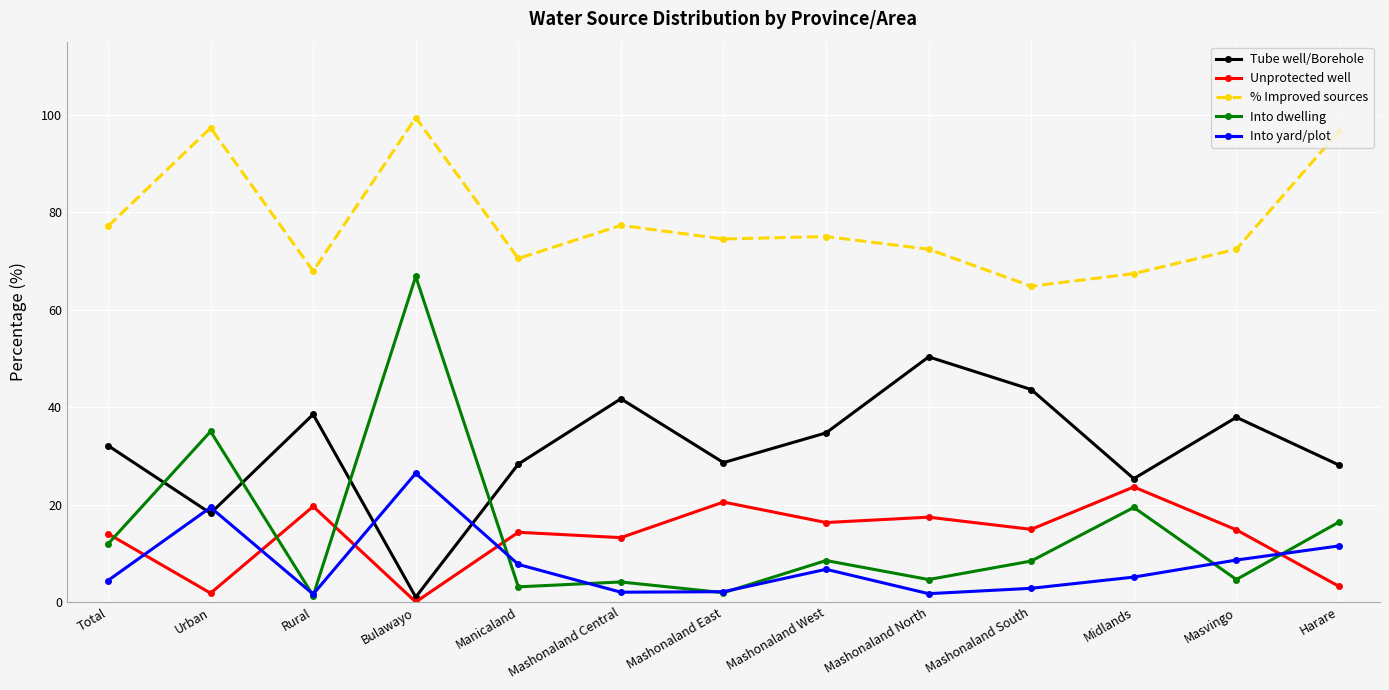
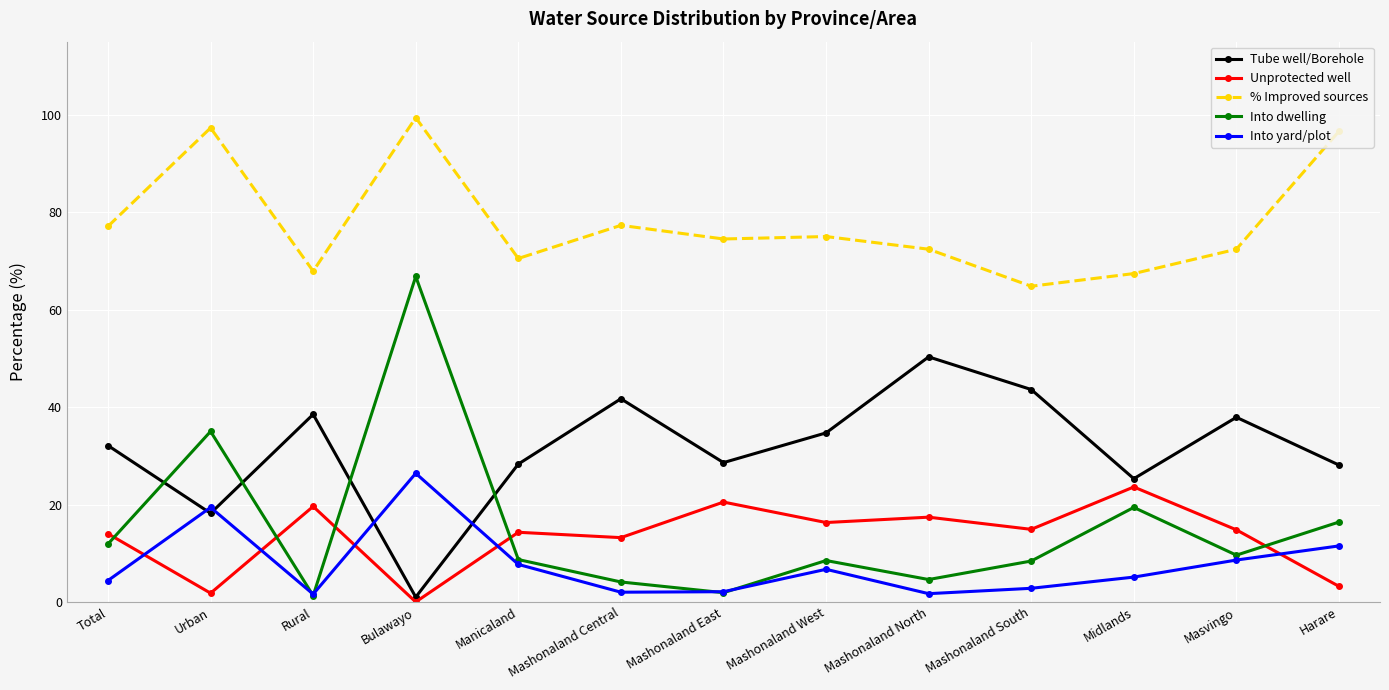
Into dwelling, Manicaland: 3 -> 9
Into dwelling, Masvingo: 5 -> 10
